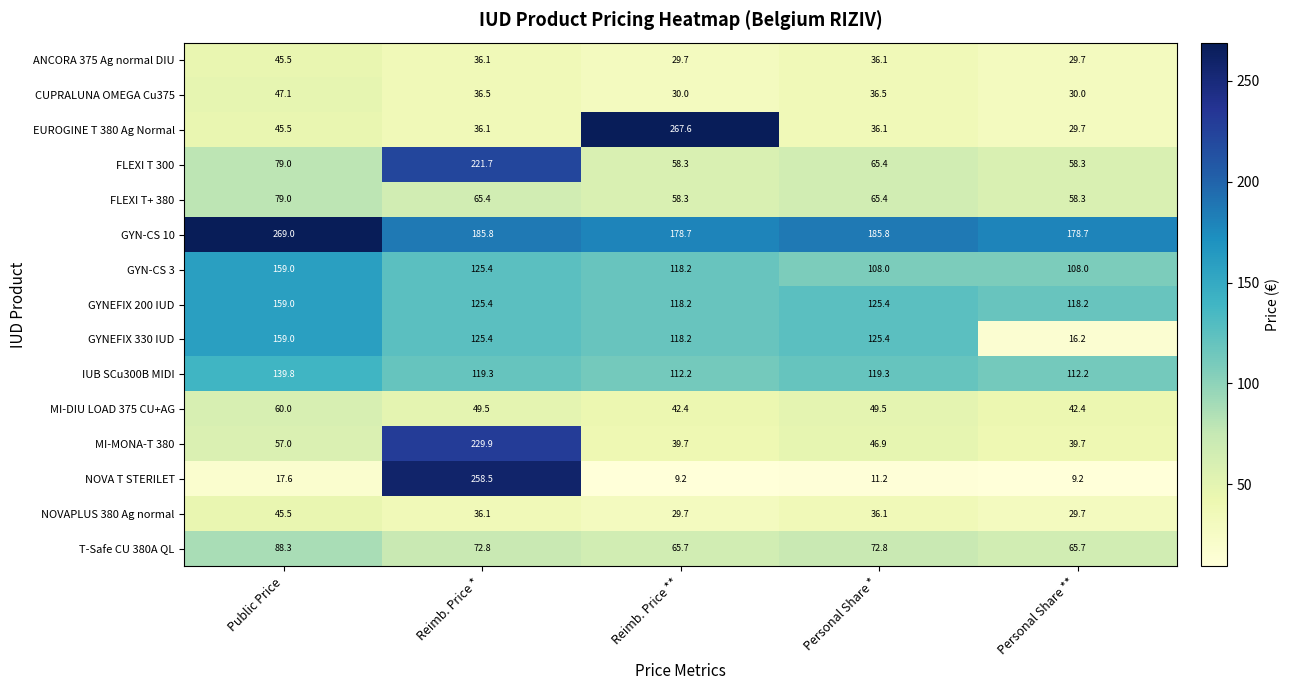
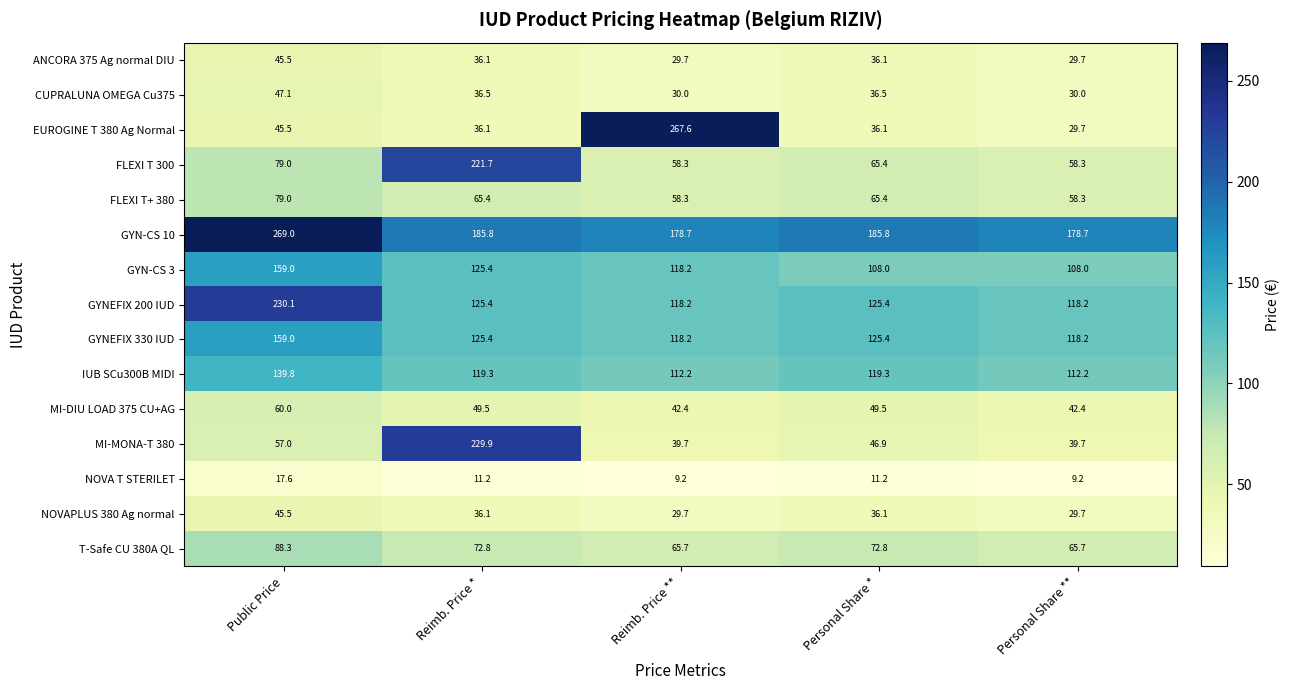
GYNEFIX 200 IUD, Public Price: 159.0 -> 230.1
GYNEFIX 330 IUD, Personal Share **: 16.2 -> 118.2
NOVA T STERILET, Reimb. Price *: 258.5 -> 11.2
